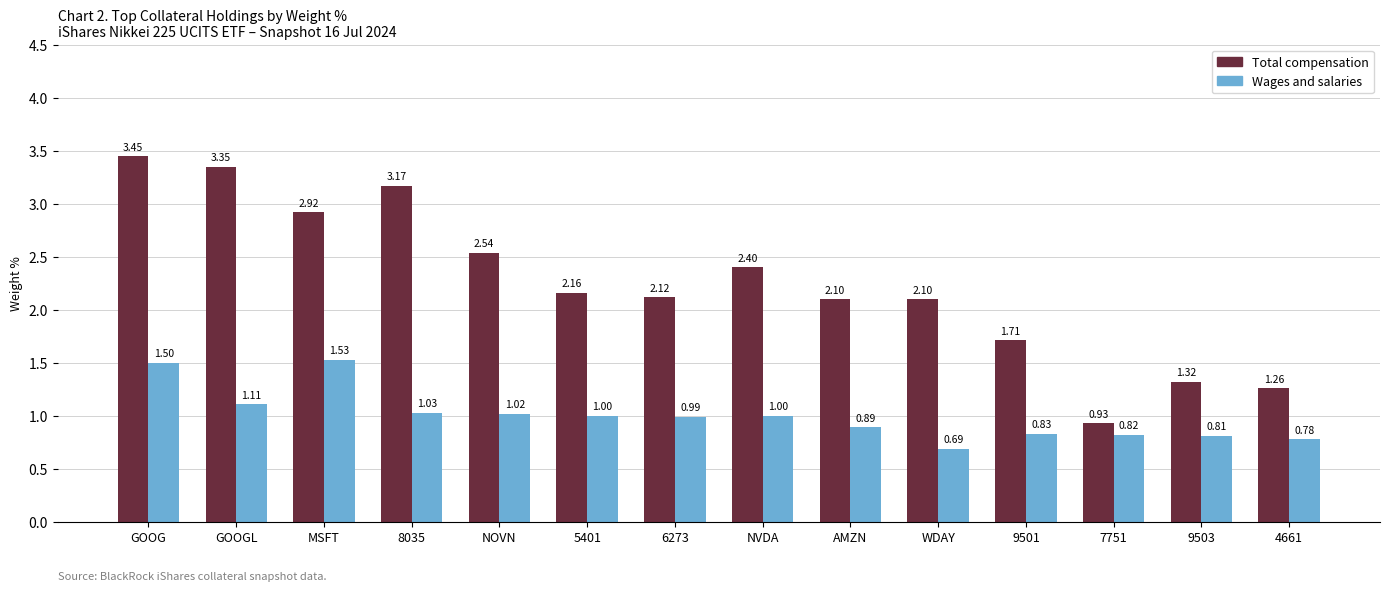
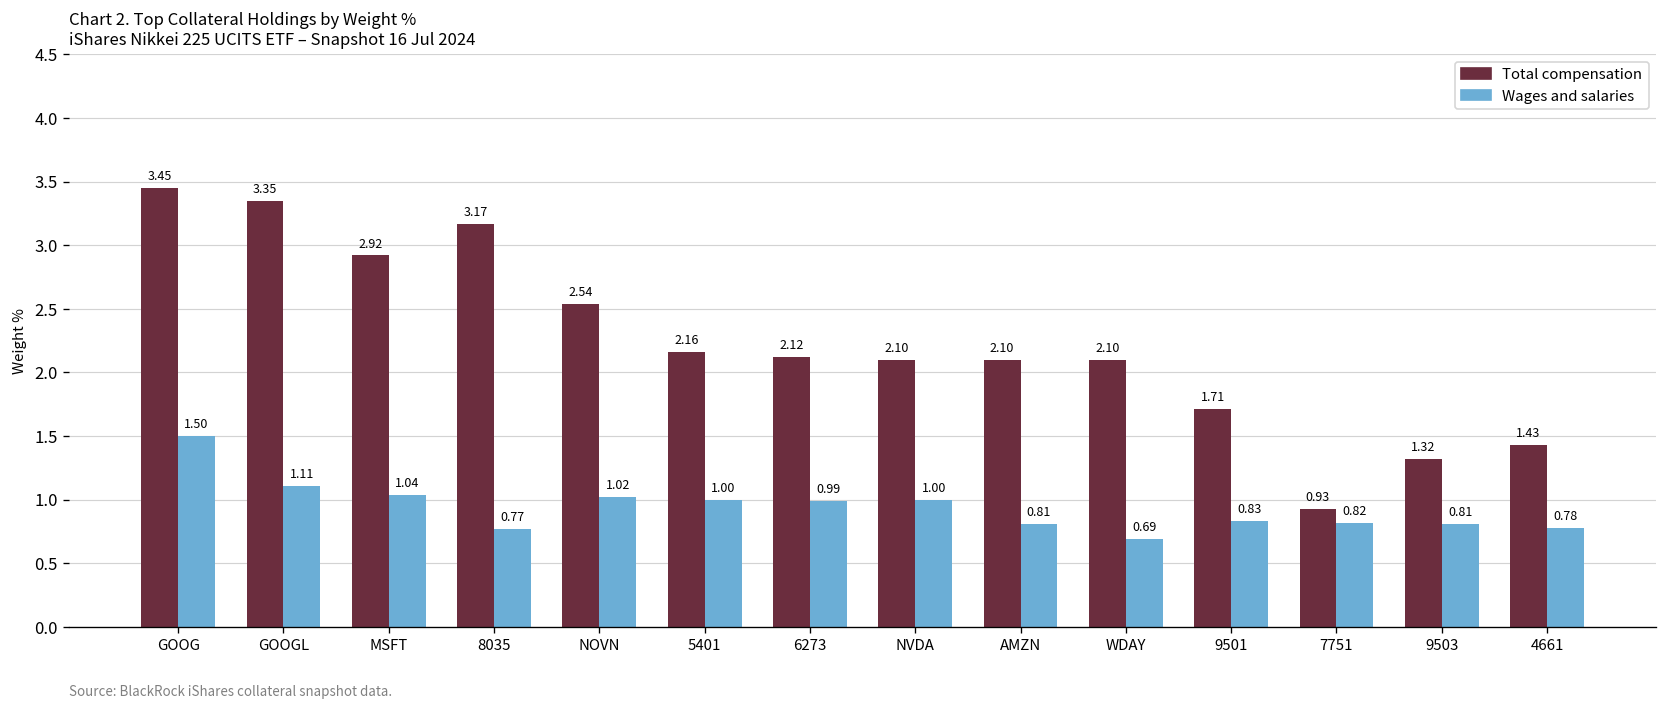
Wages and salaries, MSFT: 1.53 -> 1.04
Wages and salaries, 8035: 1.03 -> 0.77
Total compensation, NVDA: 2.40 -> 2.10
Wages and salaries, AMZN: 0.89 -> 0.81
Total compensation, 4661: 1.26 -> 1.43
